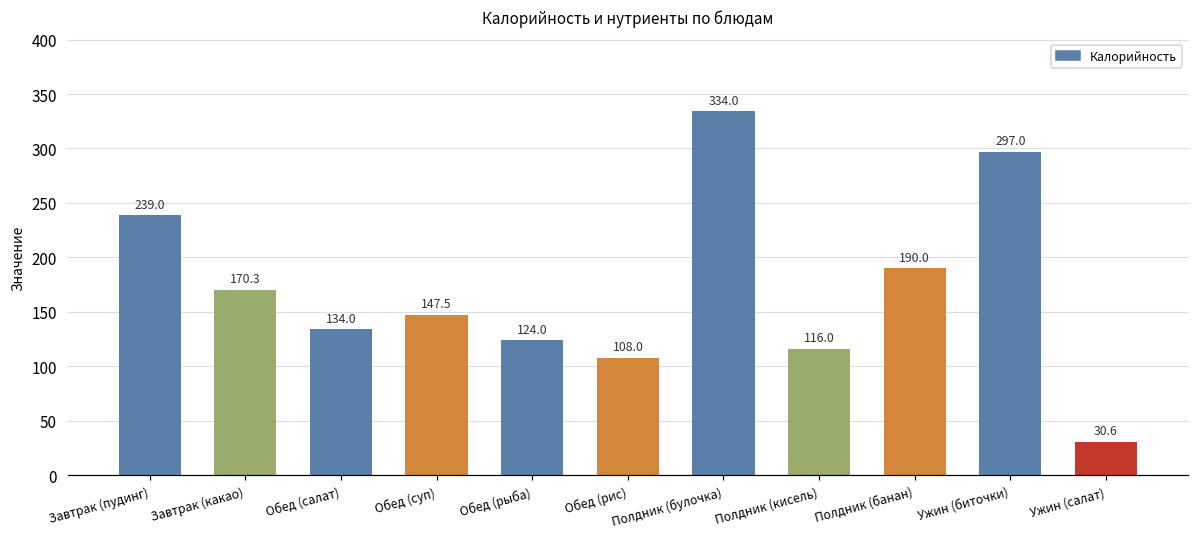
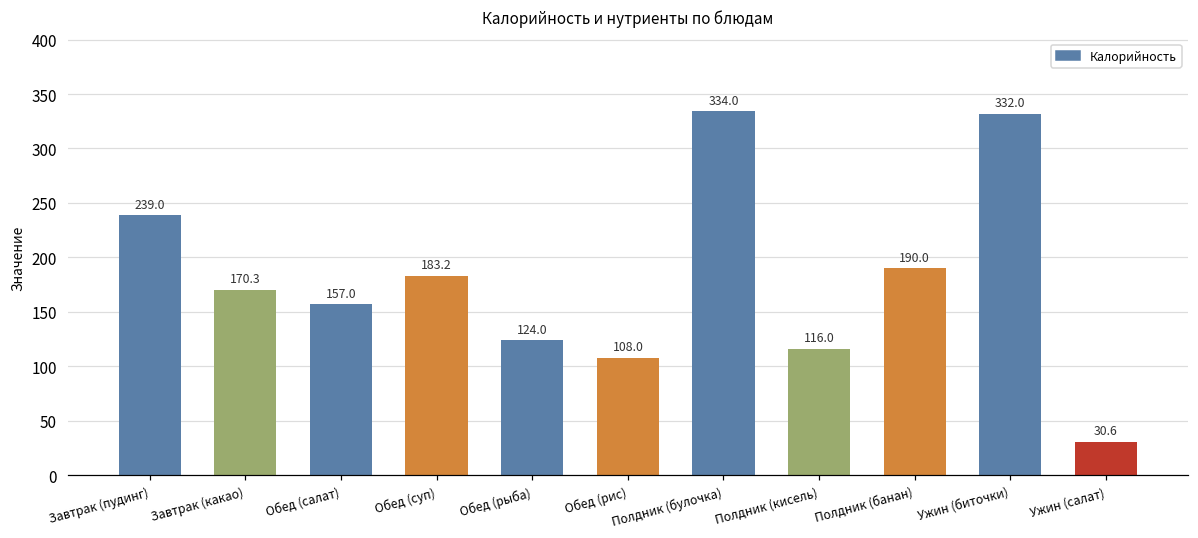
Обед (салат): 134.0 -> 157.0
Обед (суп): 147.5 -> 183.2
Ужин (биточки): 297.0 -> 332.0
